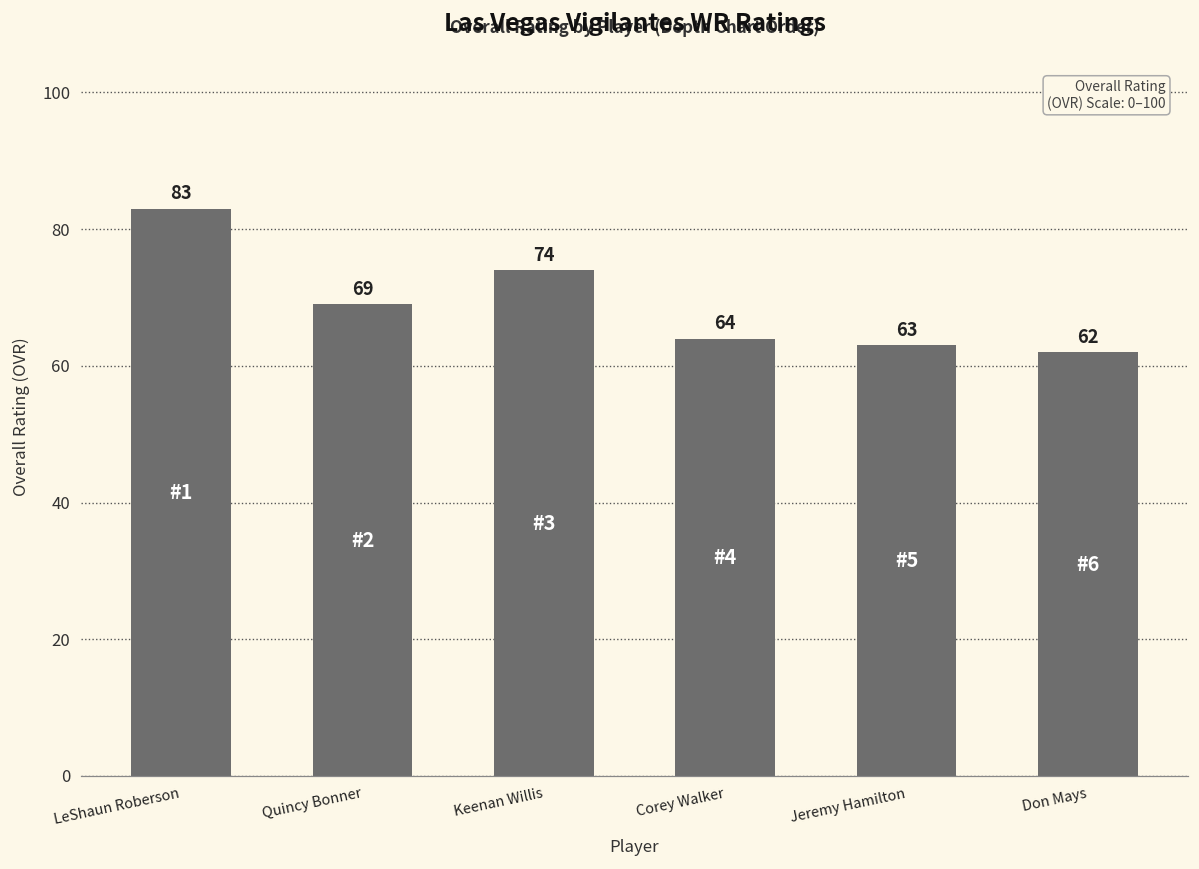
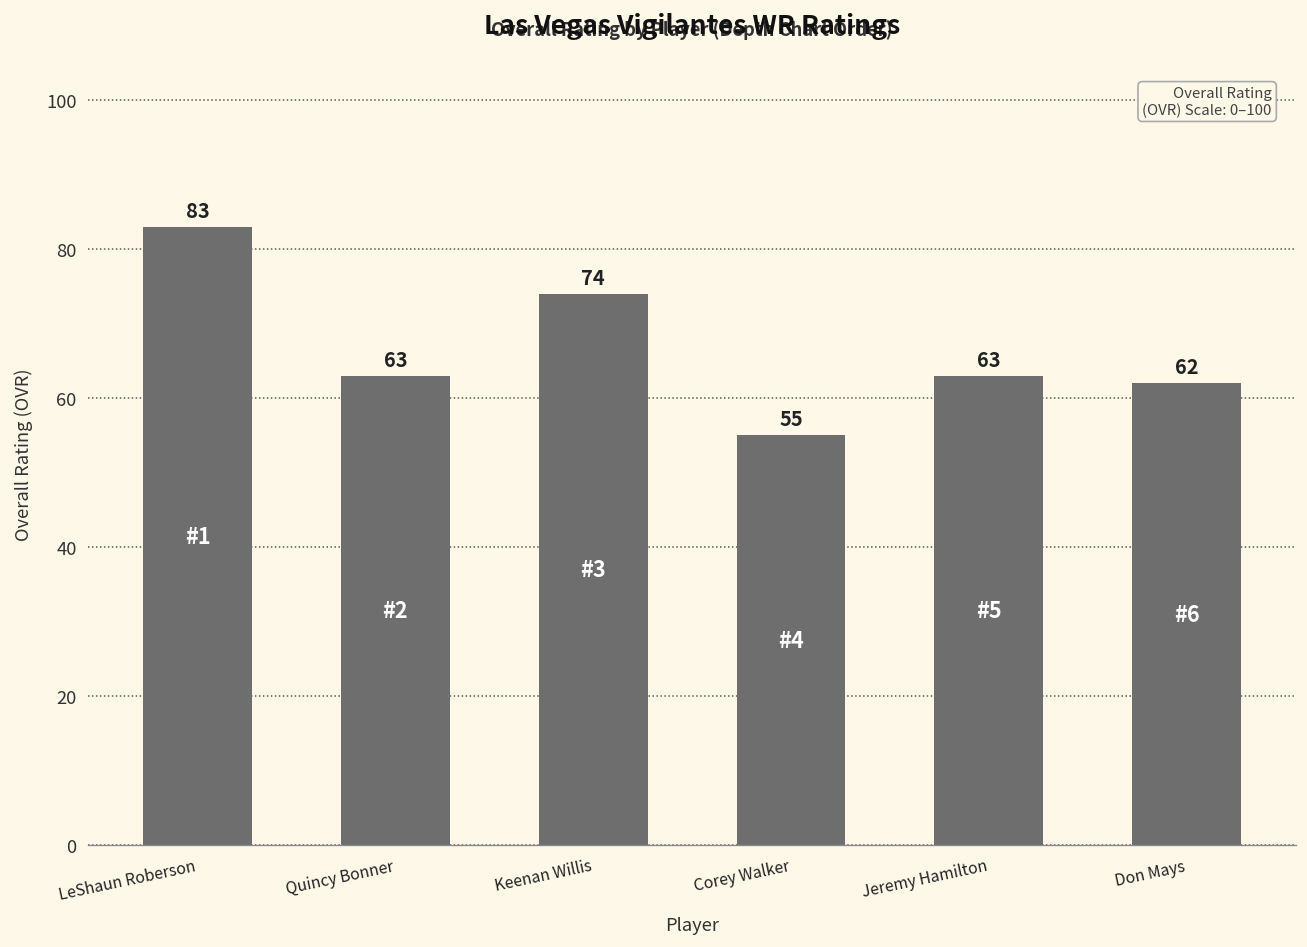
Quincy Bonner: 69 -> 63
Corey Walker: 64 -> 55
